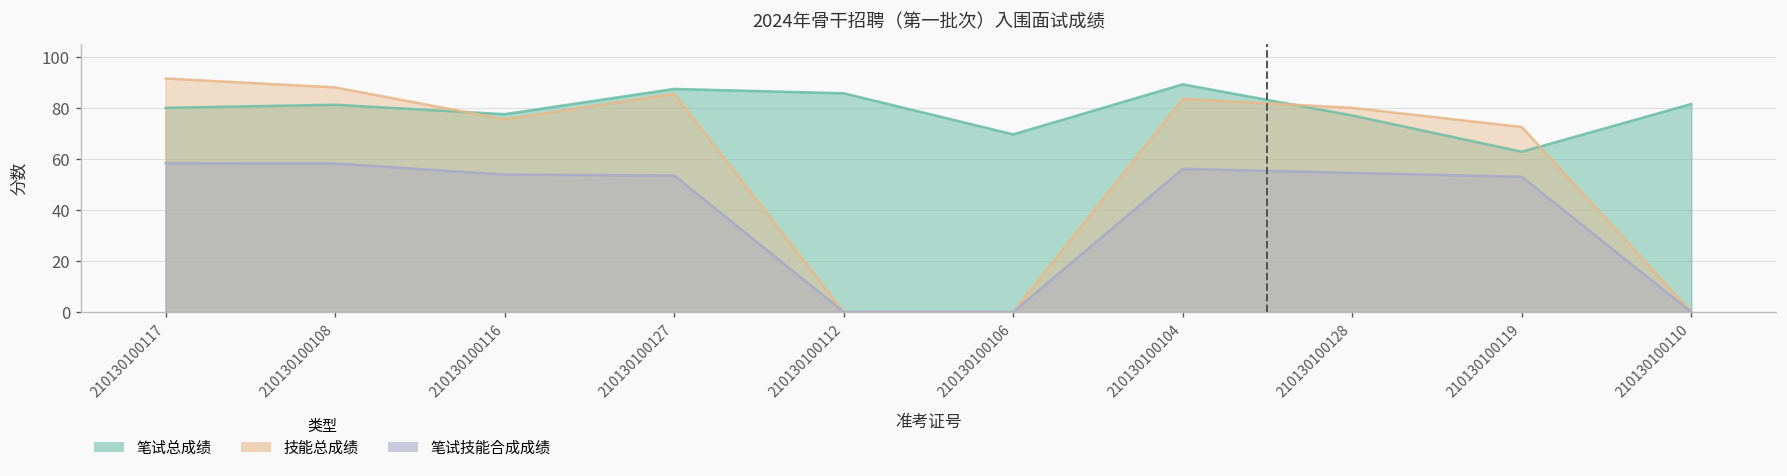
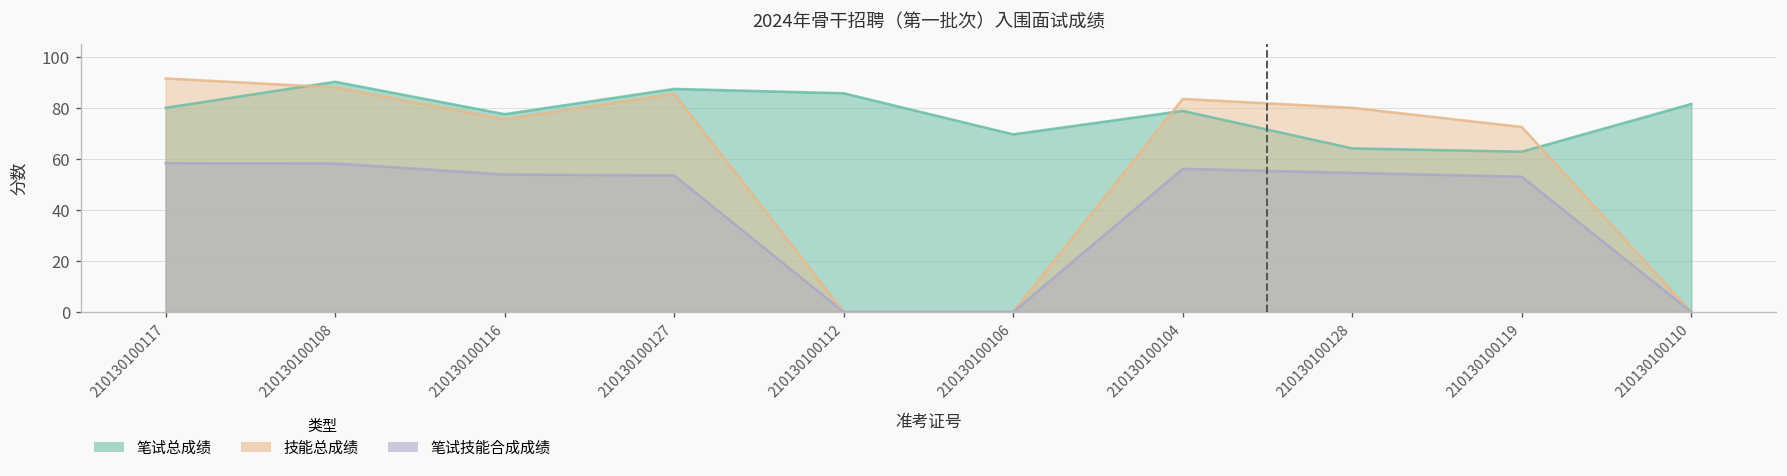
笔试总成绩, 210130100108: 81 -> 90
笔试总成绩, 210130100104: 89 -> 79
笔试总成绩, 210130100128: 77 -> 64
